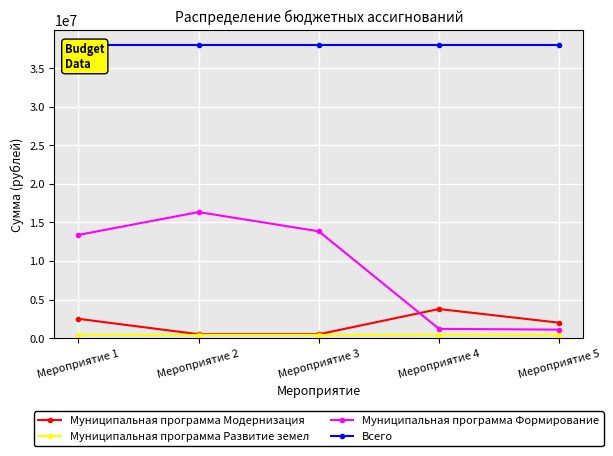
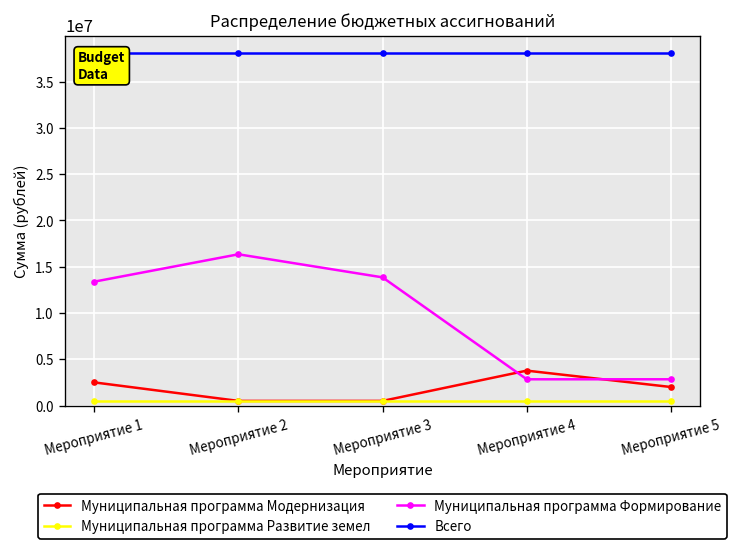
Муниципальная программа Формирование, Мероприятие 4: 1000000 -> 3000000
Муниципальная программа Формирование, Мероприятие 5: 1000000 -> 3000000
